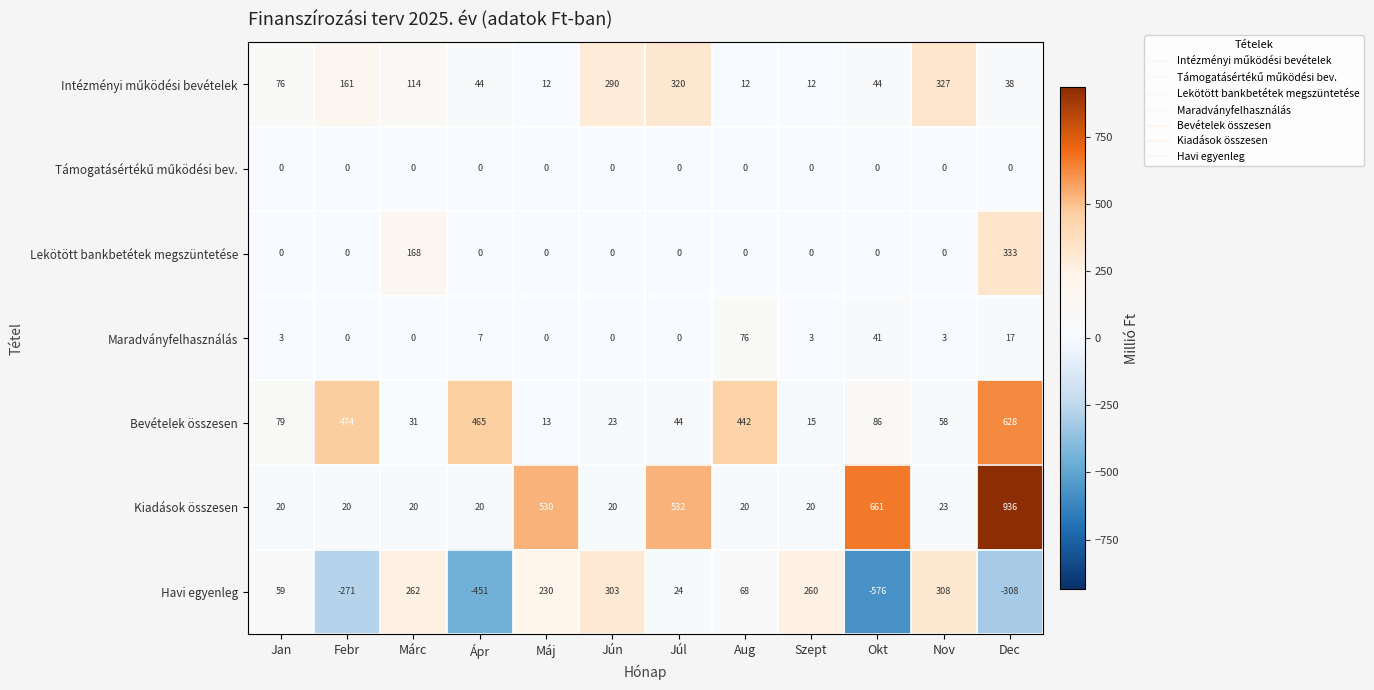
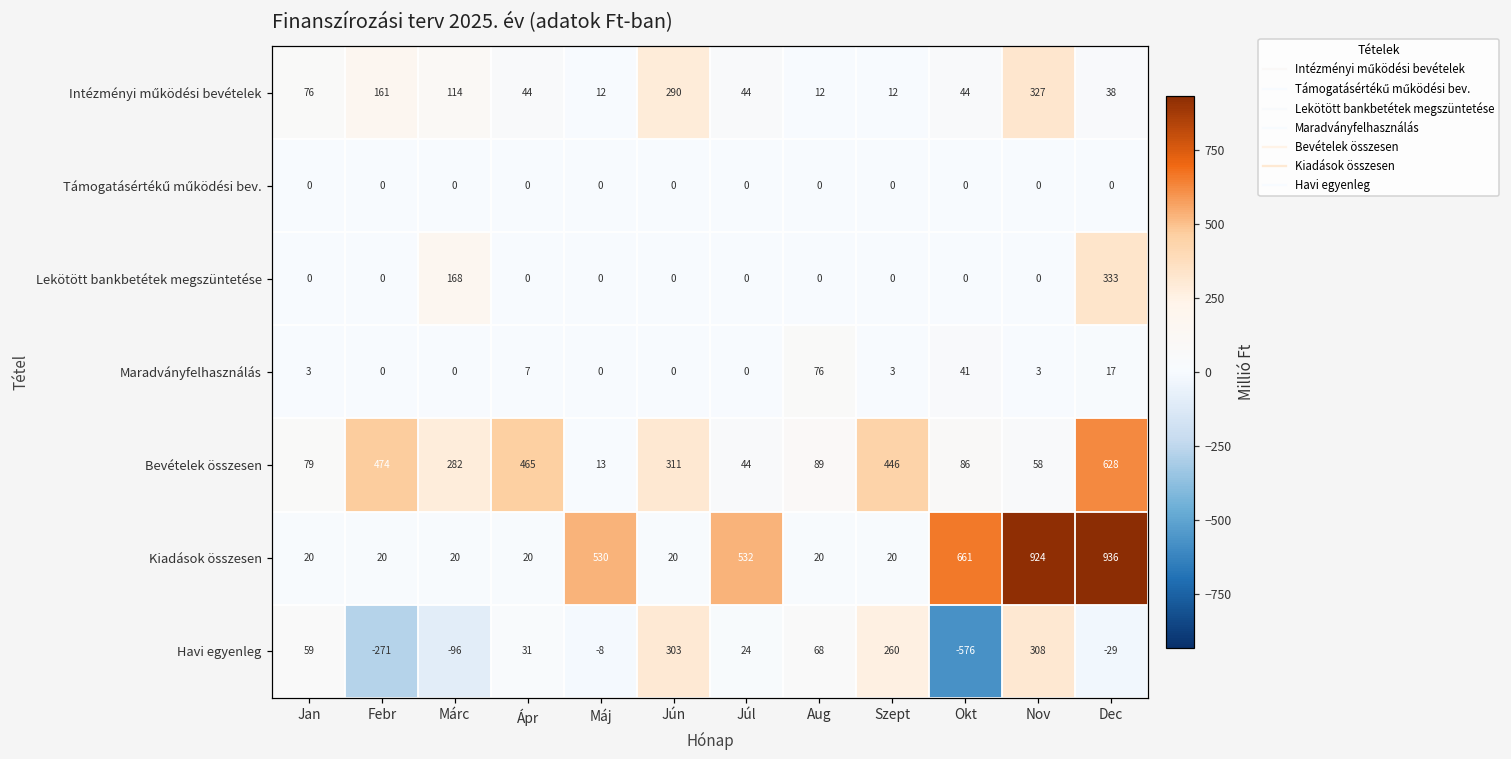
Intézményi működési bevételek, Júl: 320 -> 44
Bevételek összesen, Márc: 31 -> 282
Bevételek összesen, Jún: 23 -> 311
Bevételek összesen, Aug: 442 -> 89
Bevételek összesen, Szept: 15 -> 446
Kiadások összesen, Nov: 23 -> 924
Havi egyenleg, Márc: 262 -> -96
Havi egyenleg, Ápr: -451 -> 31
Havi egyenleg, Máj: 230 -> -8
Havi egyenleg, Dec: -308 -> -29
